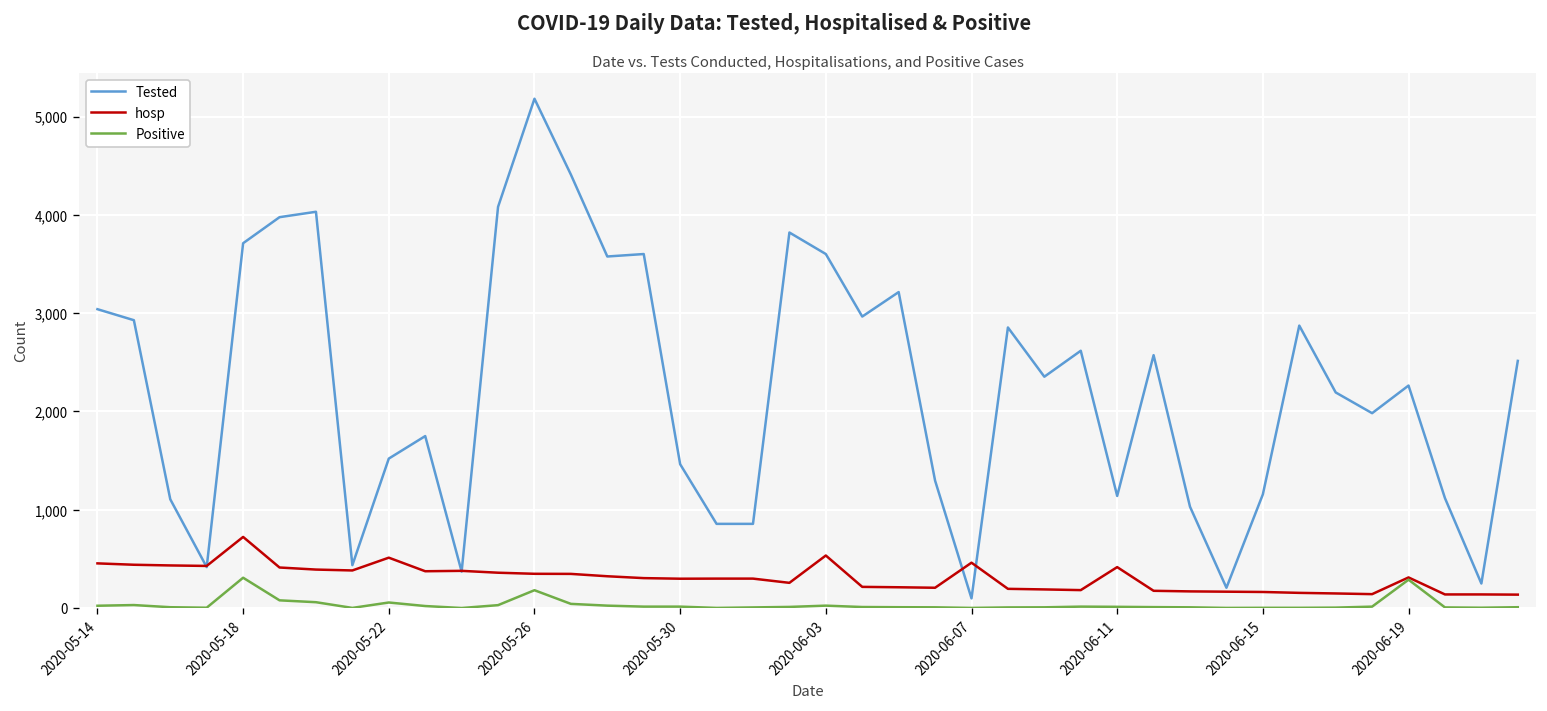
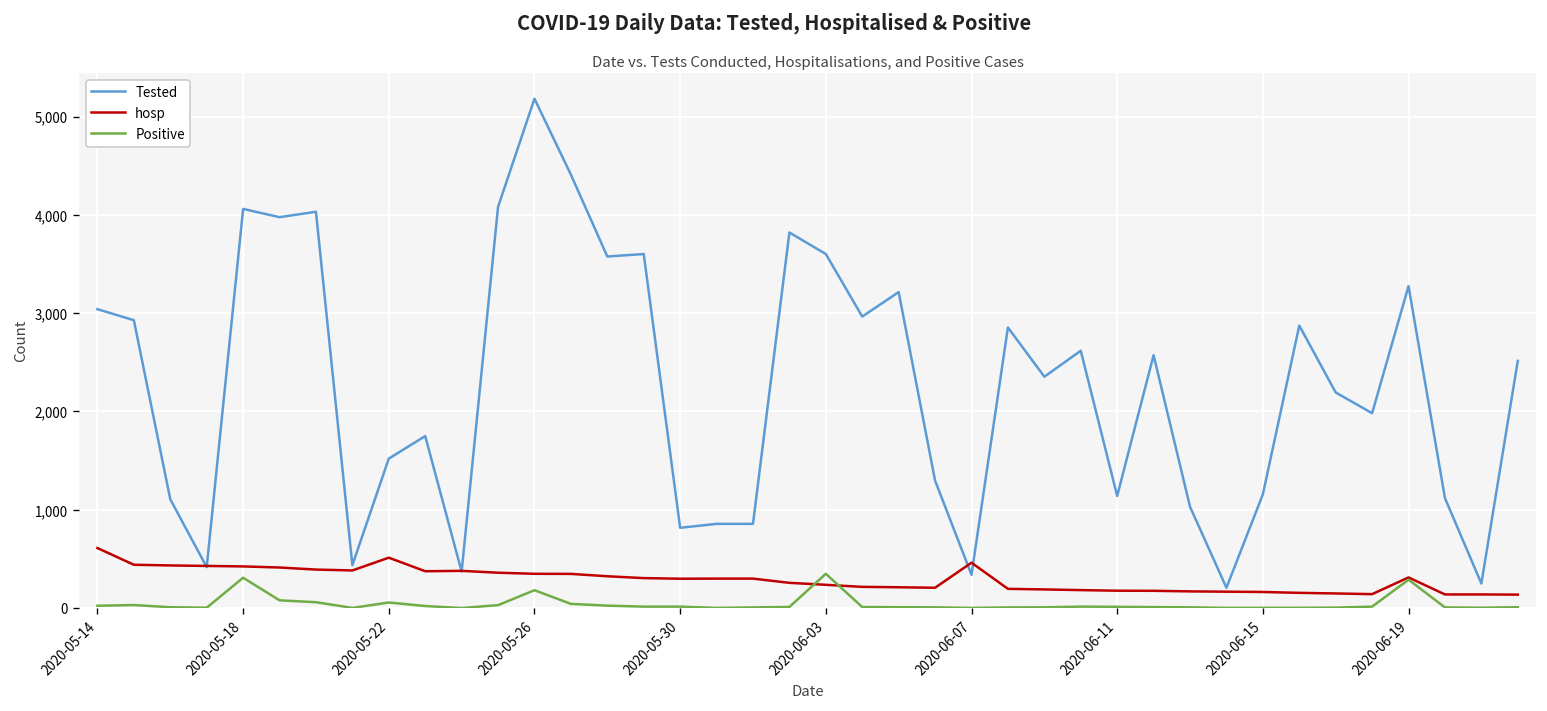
hosp, 2020-05-14: 500 -> 600
Tested, 2020-05-18: 3,700 -> 4,100
hosp, 2020-05-18: 700 -> 400
Tested, 2020-05-30: 1,500 -> 800
hosp, 2020-06-03: 500 -> 200
Positive, 2020-06-03: 0 -> 300
Tested, 2020-06-07: 100 -> 300
hosp, 2020-06-11: 400 -> 200
Tested, 2020-06-19: 2,300 -> 3,300
